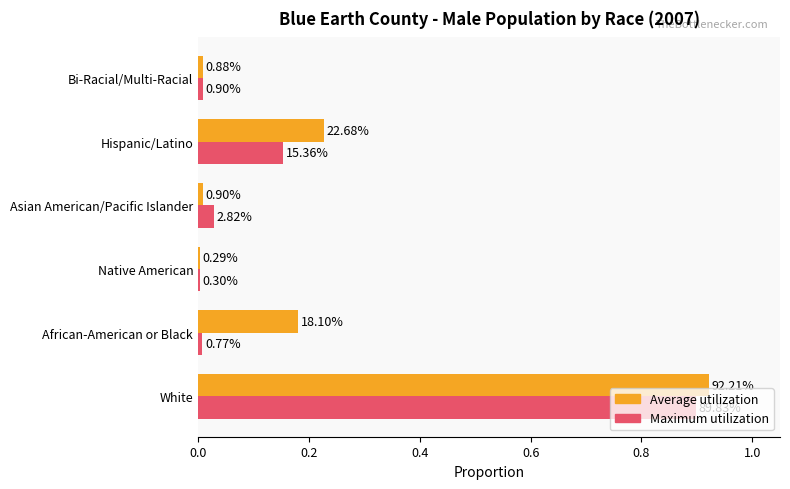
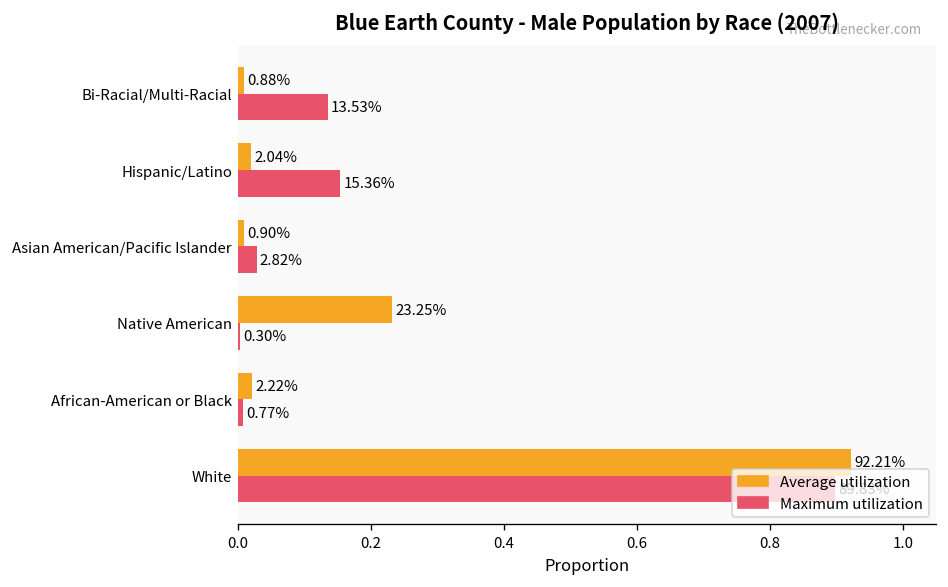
Maximum utilization, Bi-Racial/Multi-Racial: 0.90% -> 13.53%
Average utilization, Hispanic/Latino: 22.68% -> 2.04%
Average utilization, Native American: 0.29% -> 23.25%
Average utilization, African-American or Black: 18.10% -> 2.22%
